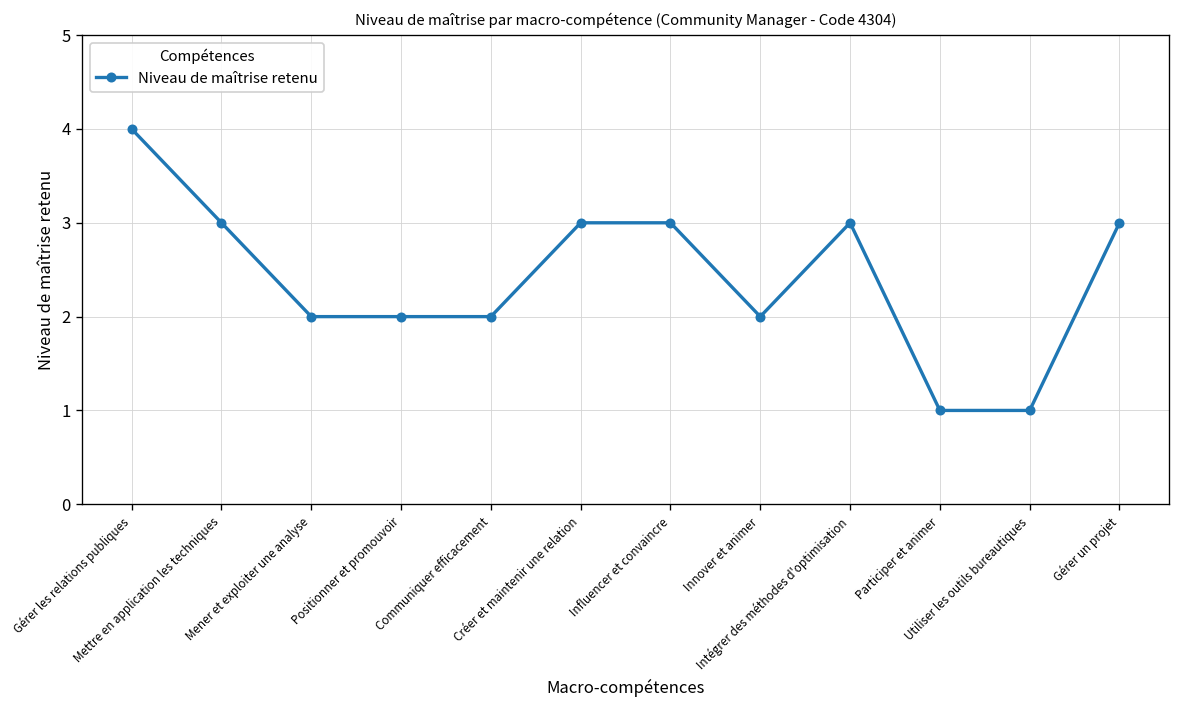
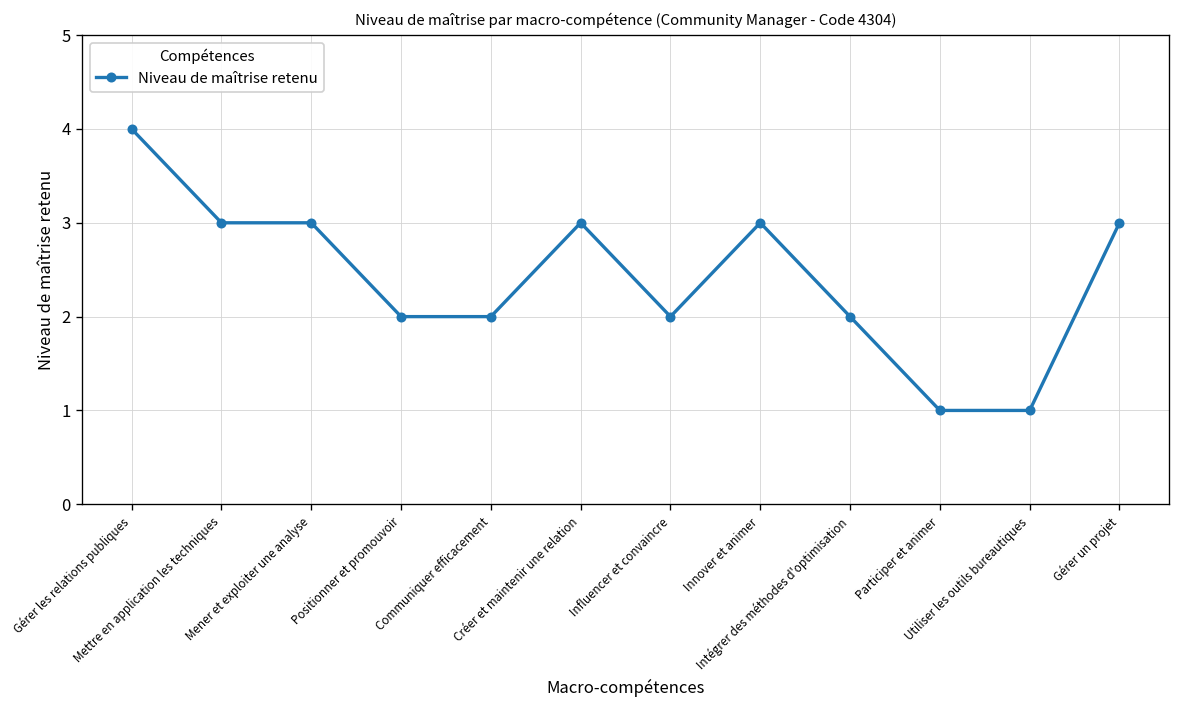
Mener et exploiter une analyse: 2 -> 3
Influencer et convaincre: 3 -> 2
Innover et animer: 2 -> 3
Intégrer des méthodes d'optimisation: 3 -> 2
